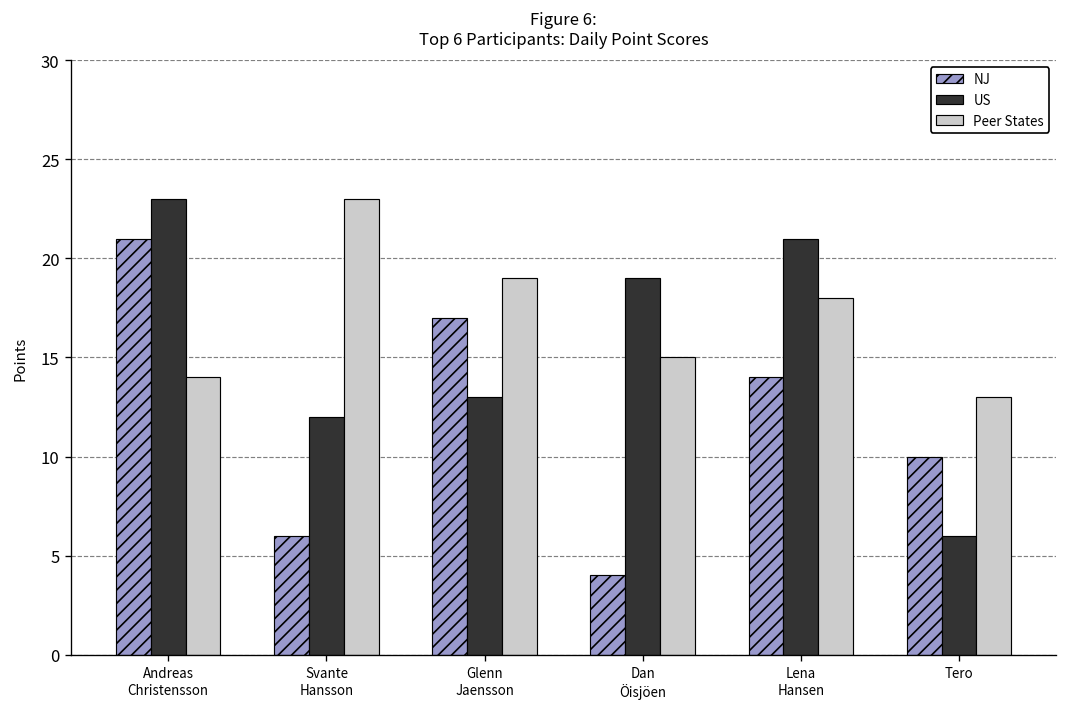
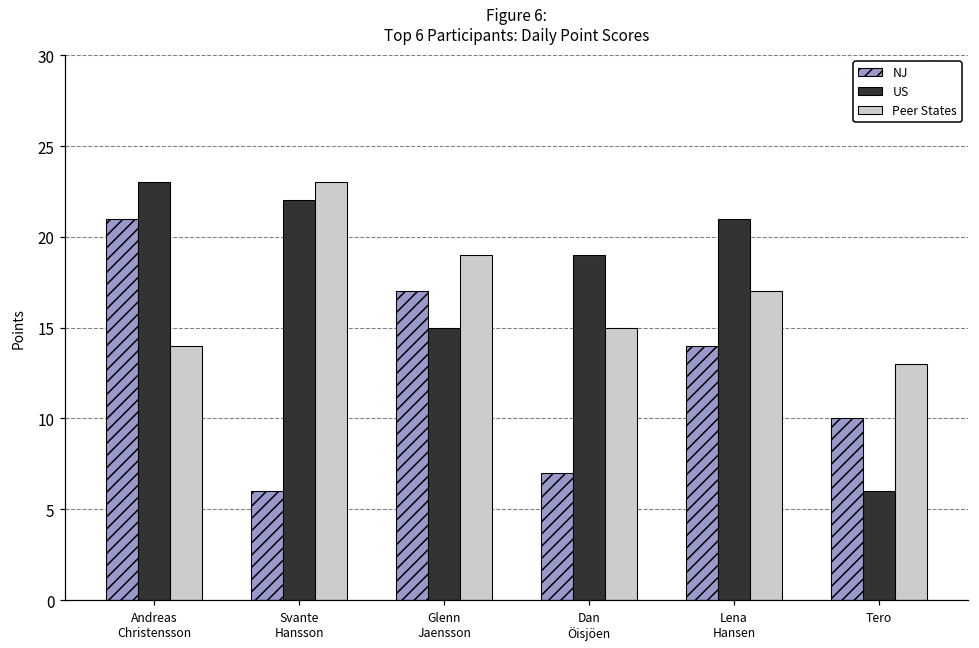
US, Svante Hansson: 12 -> 22
US, Glenn Jaensson: 13 -> 15
NJ, Dan Öisjöen: 4 -> 7
Peer States, Lena Hansen: 18 -> 17
